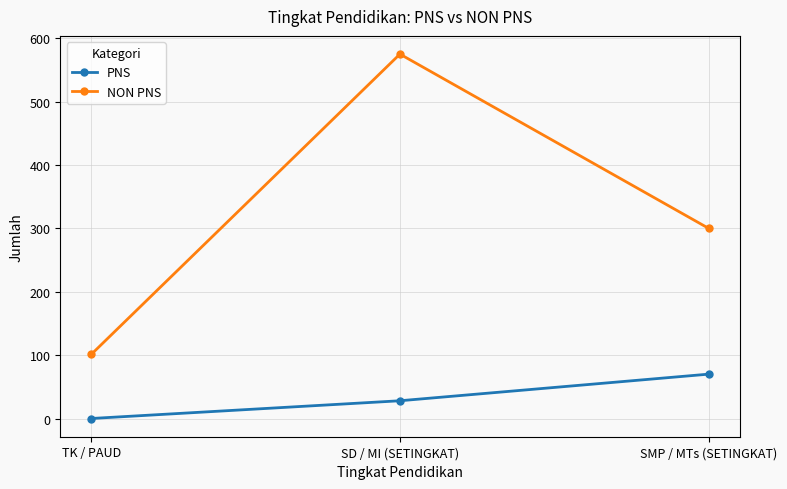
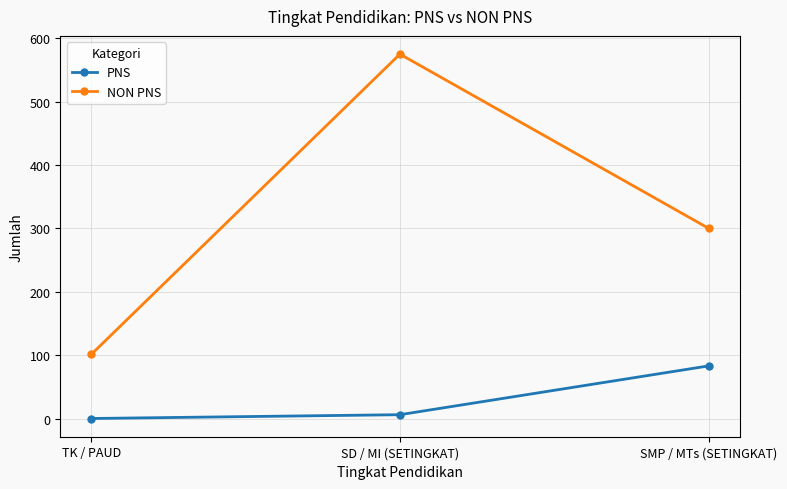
PNS, SD / MI (SETINGKAT): 30 -> 10
PNS, SMP / MTs (SETINGKAT): 70 -> 80
